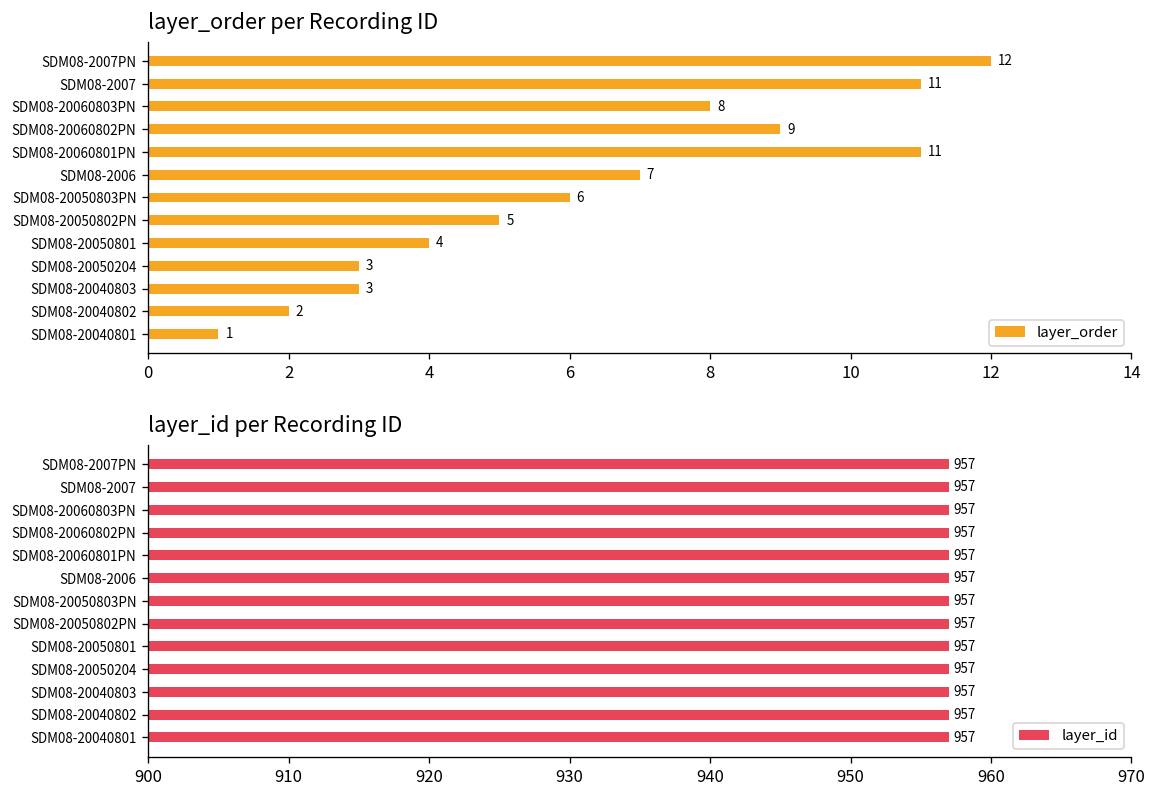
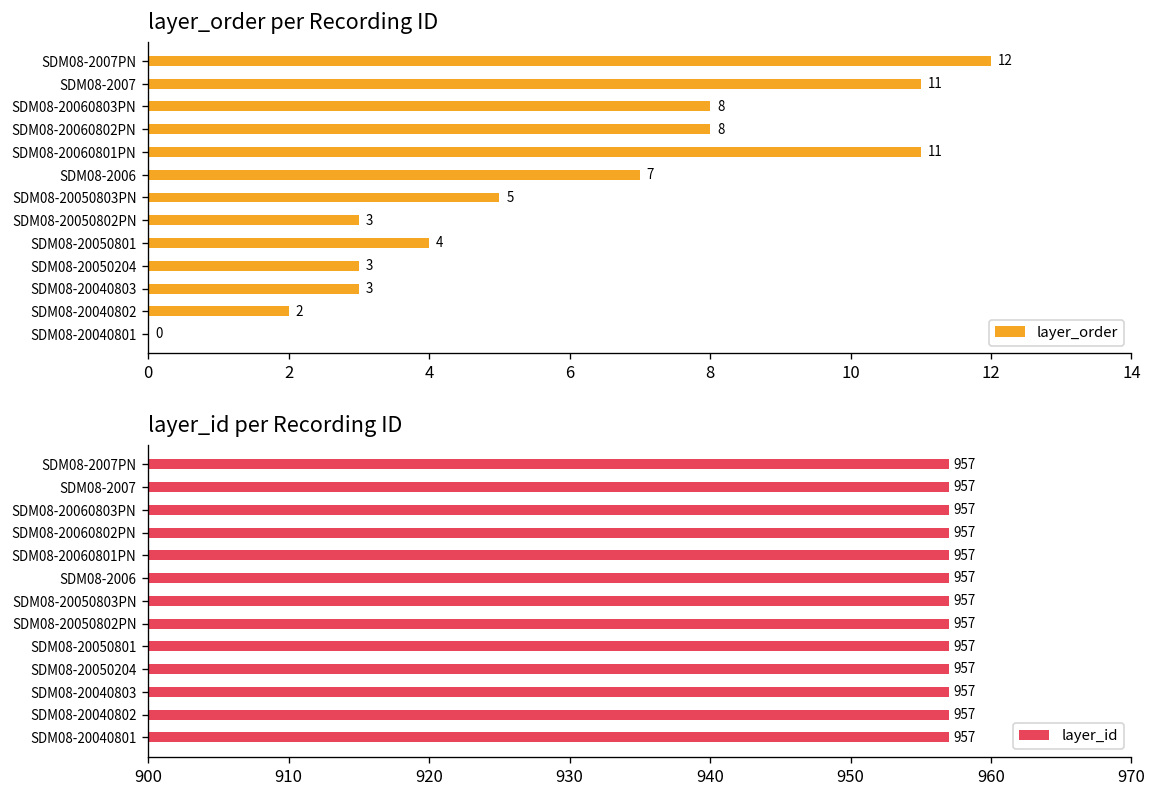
layer_order per Recording ID, SDM08-20060802PN: 9 -> 8
layer_order per Recording ID, SDM08-20050803PN: 6 -> 5
layer_order per Recording ID, SDM08-20050802PN: 5 -> 3
layer_order per Recording ID, SDM08-20040801: 1 -> 0
